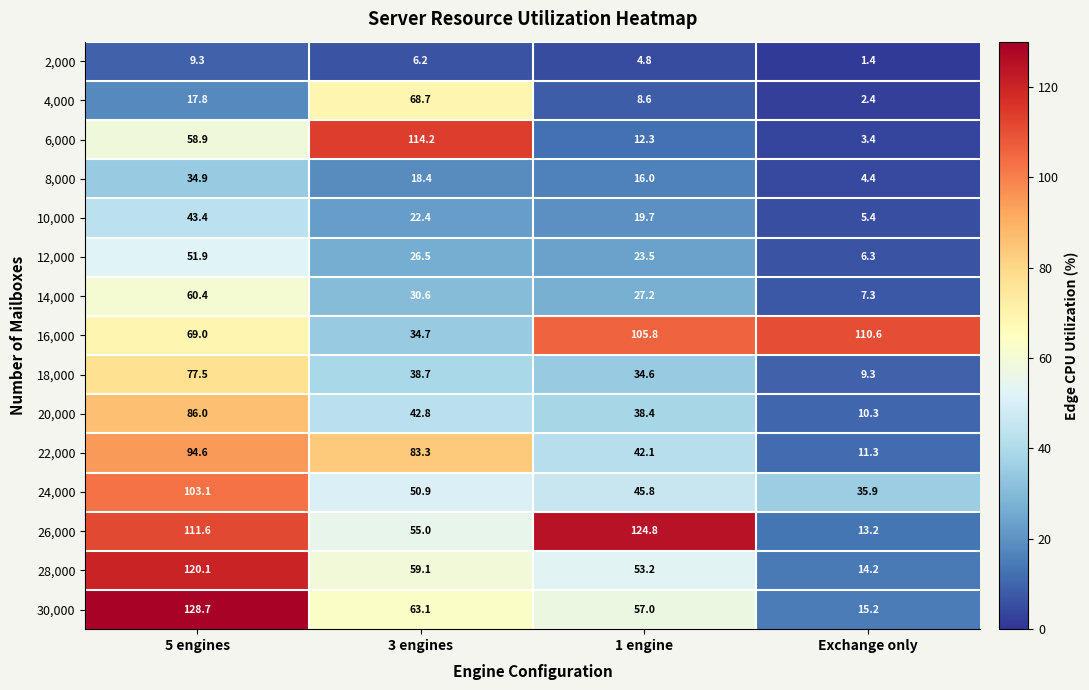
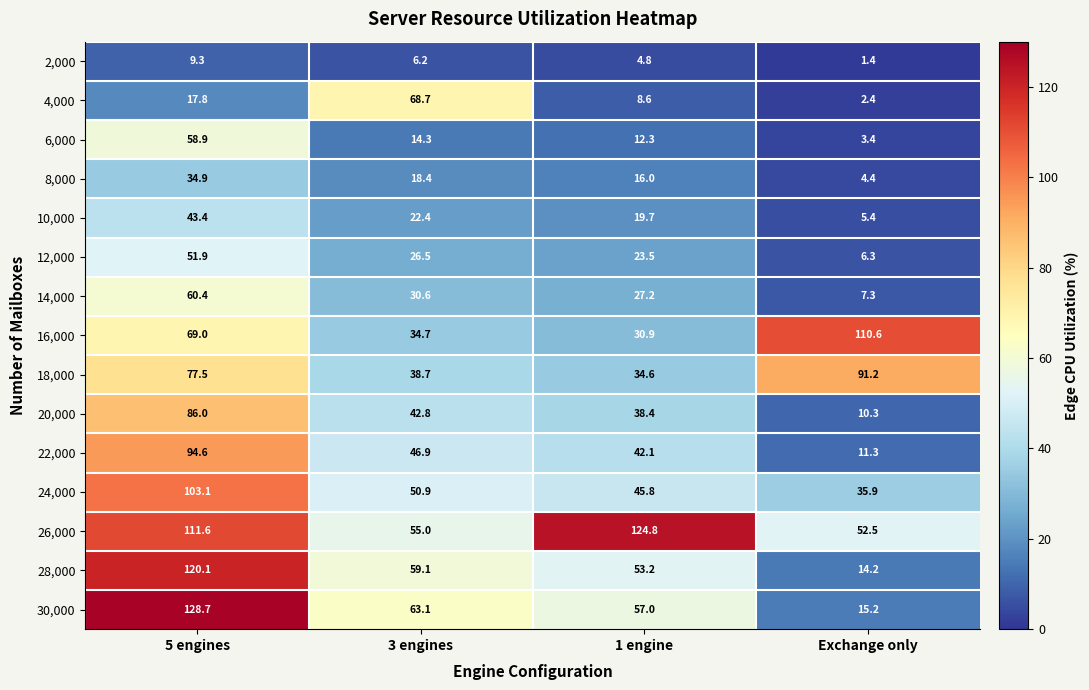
6,000, 3 engines: 114.2 -> 14.3
16,000, 1 engine: 105.8 -> 30.9
18,000, Exchange only: 9.3 -> 91.2
22,000, 3 engines: 83.3 -> 46.9
26,000, Exchange only: 13.2 -> 52.5
